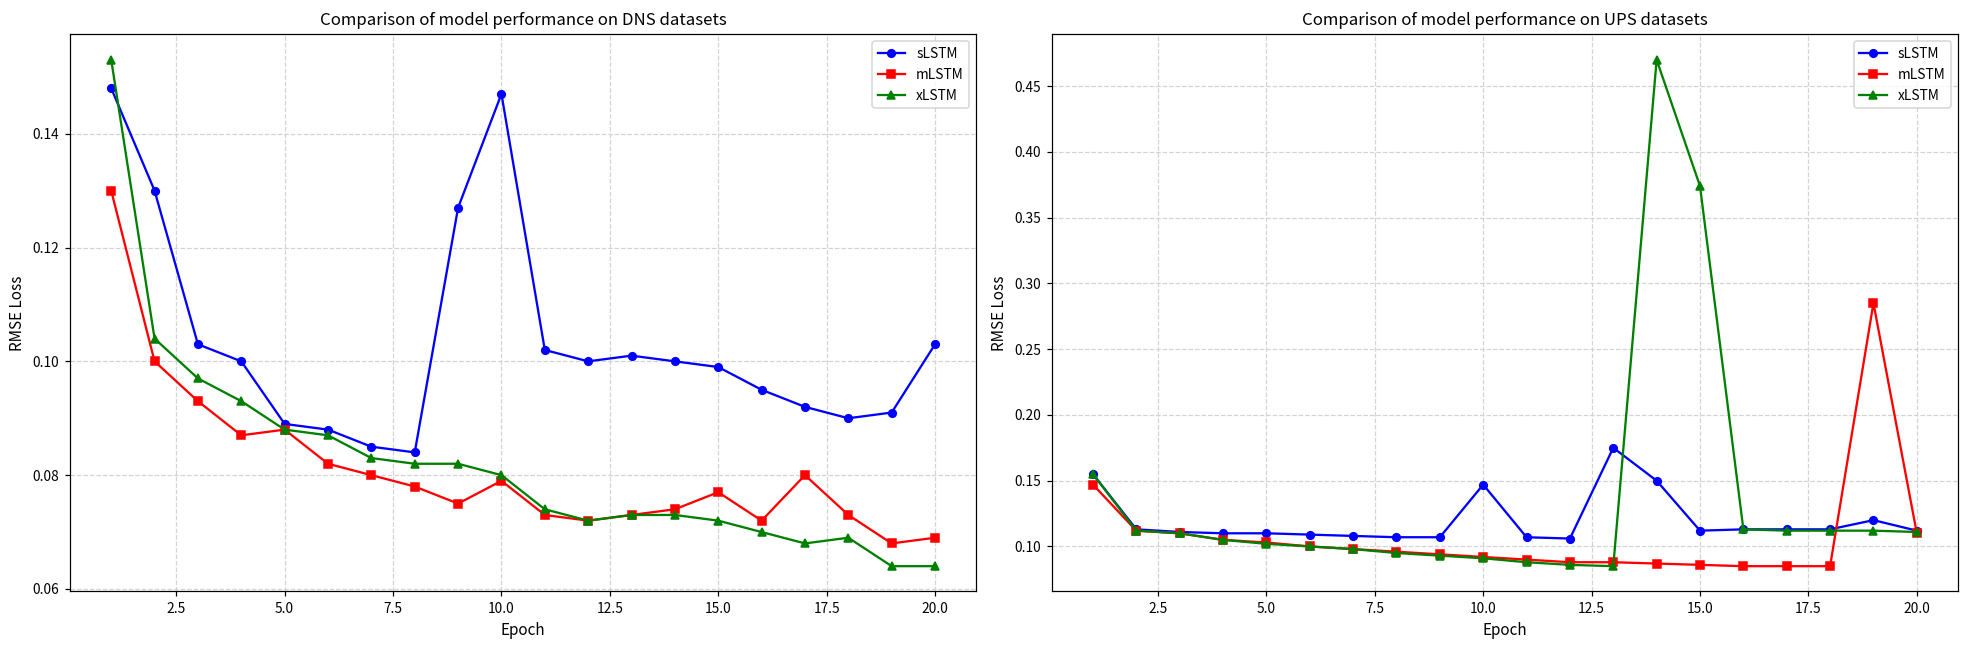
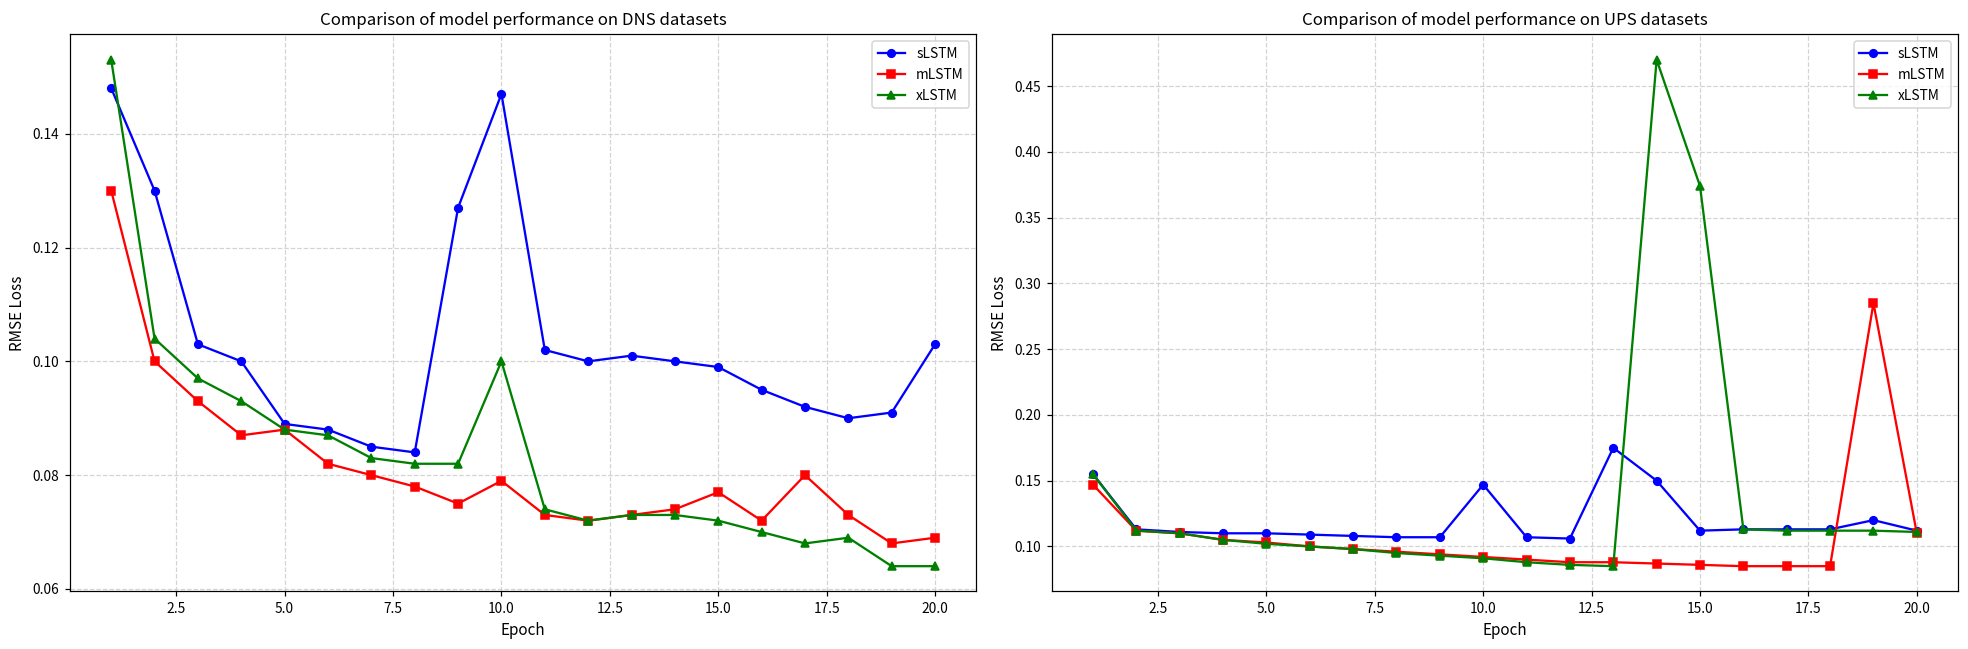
Comparison of model performance on DNS datasets, xLSTM, 10.0: 0.08 -> 0.10
